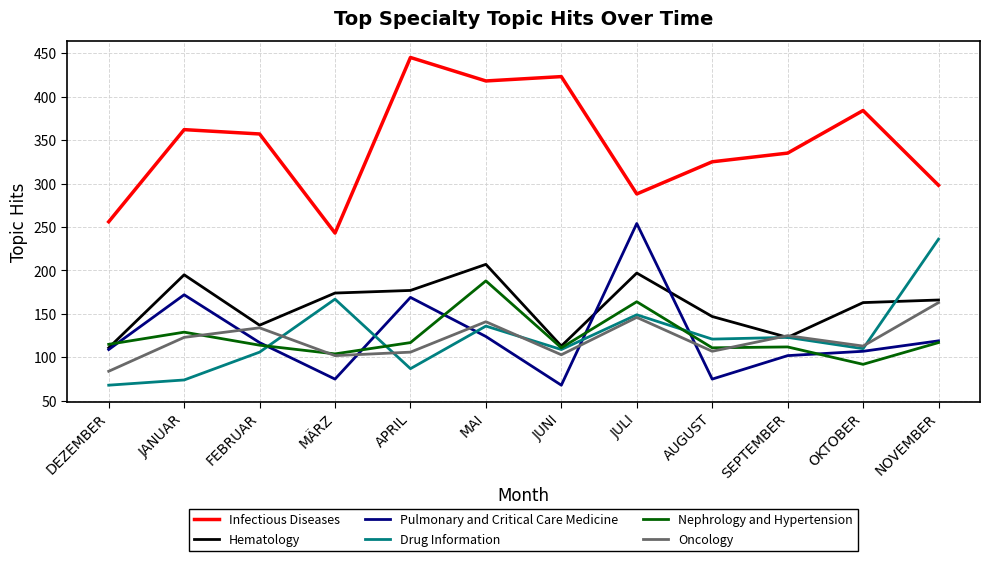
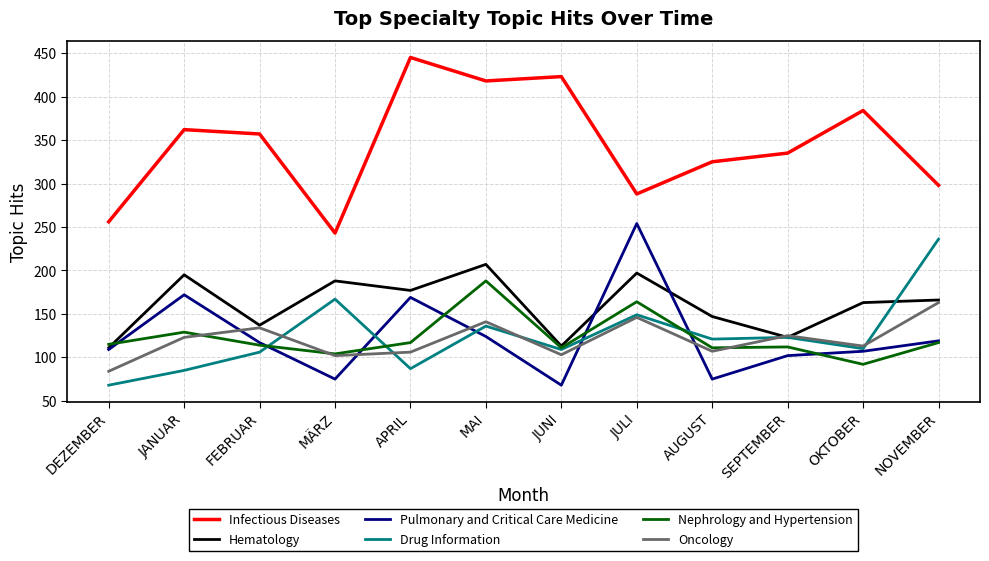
Drug Information, JANUAR: 70 -> 90
Hematology, MÄRZ: 170 -> 190
